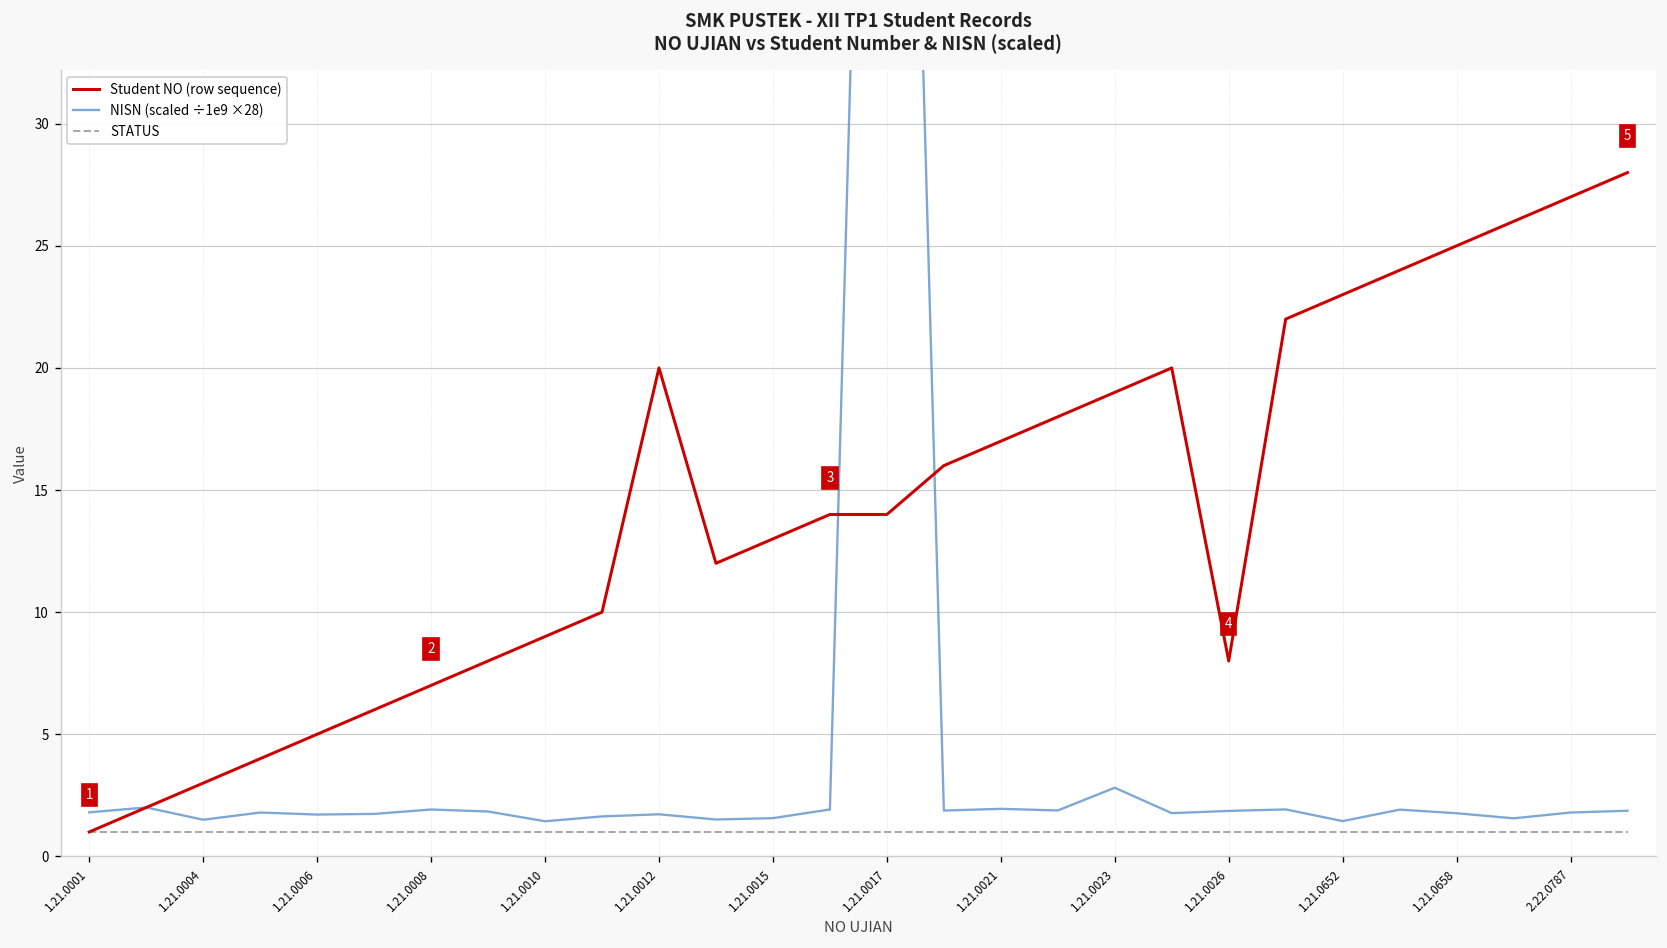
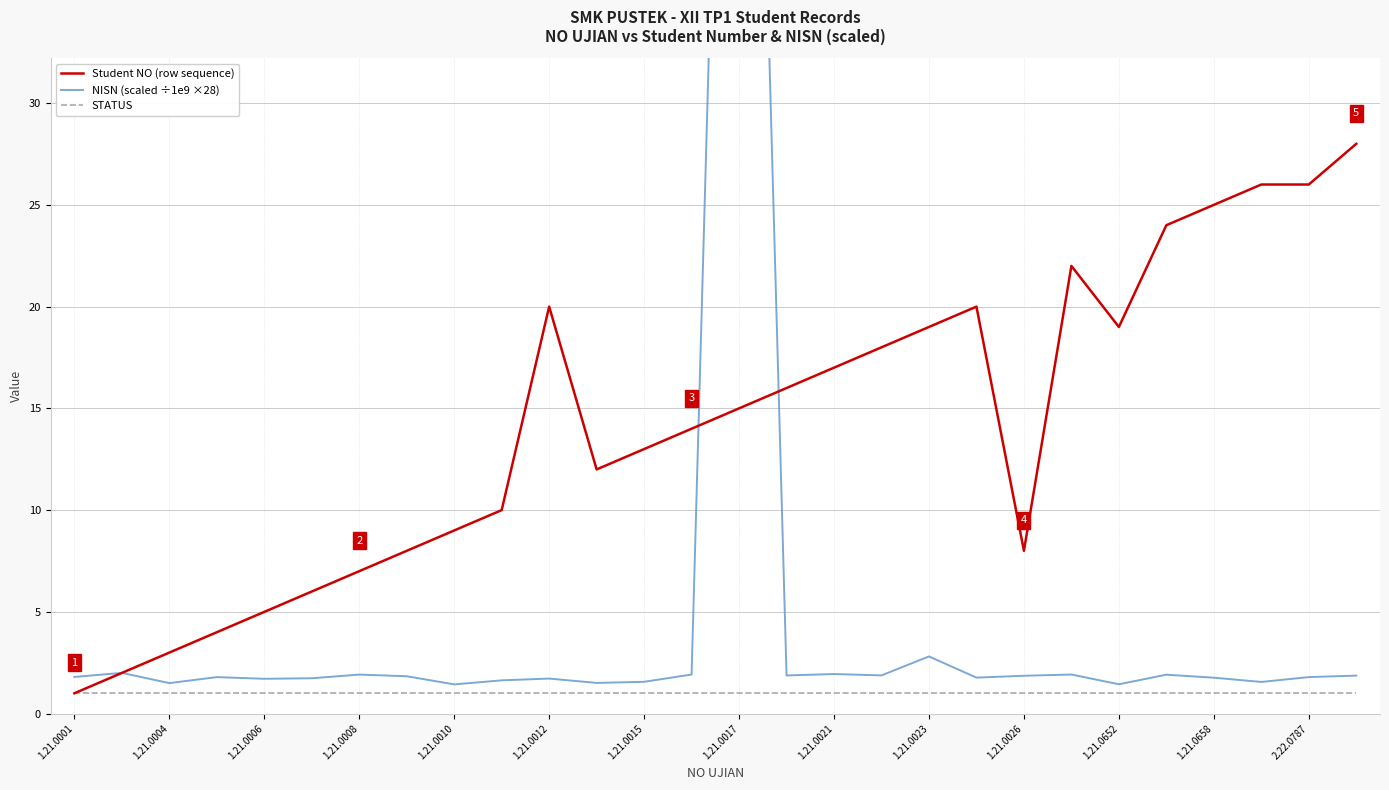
Student NO (row sequence), 1.21.0017: 14 -> 15
Student NO (row sequence), 1.21.0652: 23 -> 19
Student NO (row sequence), 2.22.0787: 27 -> 26
